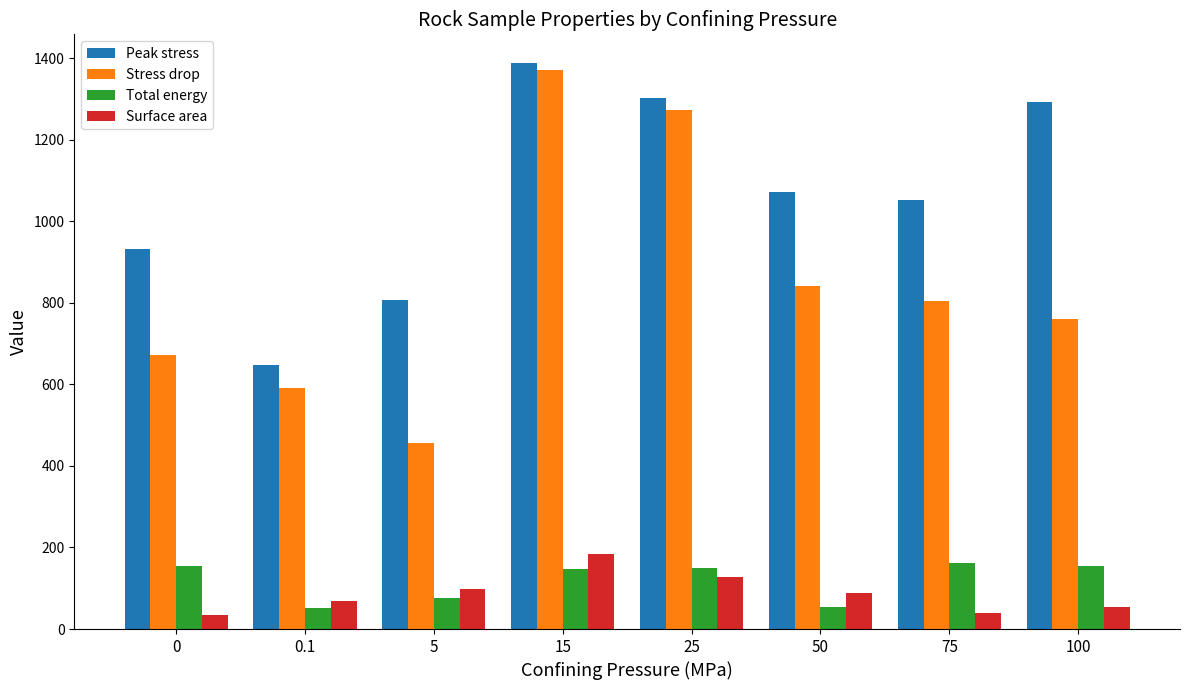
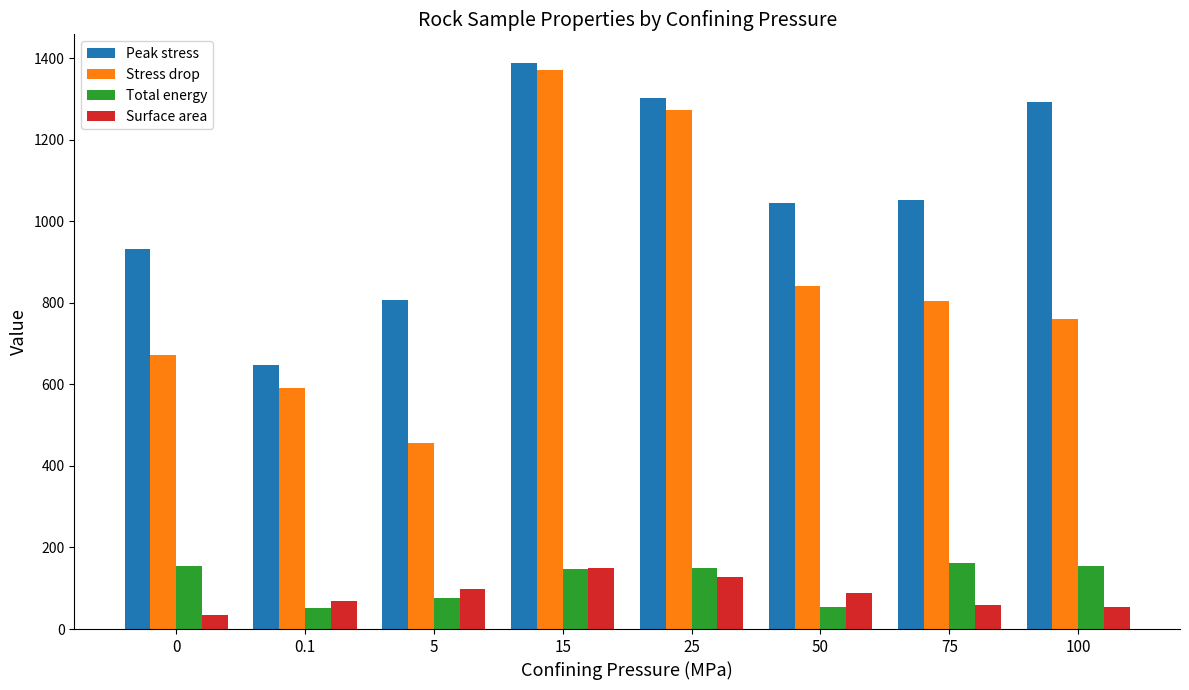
Surface area, 15: 180 -> 150
Peak stress, 50: 1070 -> 1050
Surface area, 75: 40 -> 60
